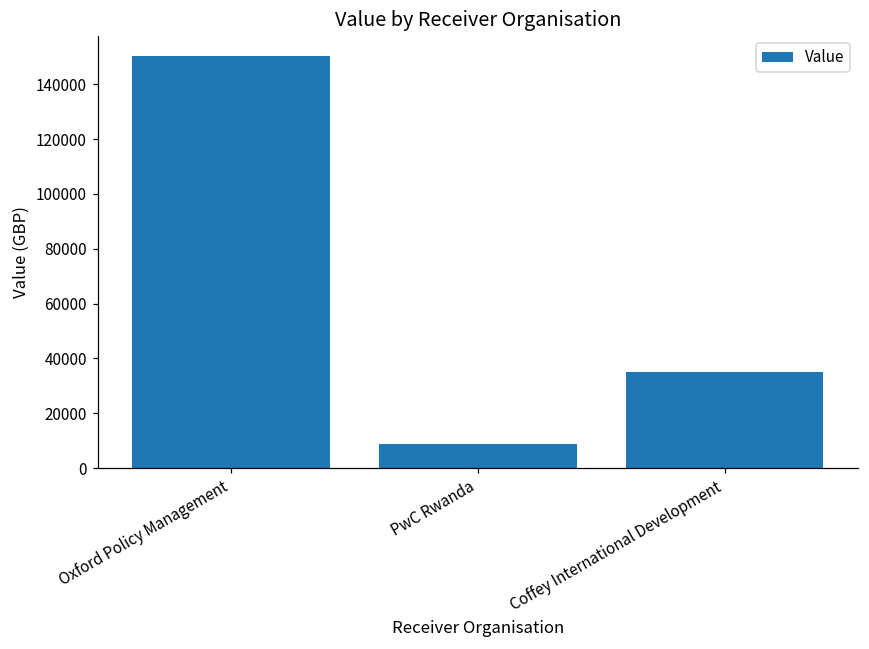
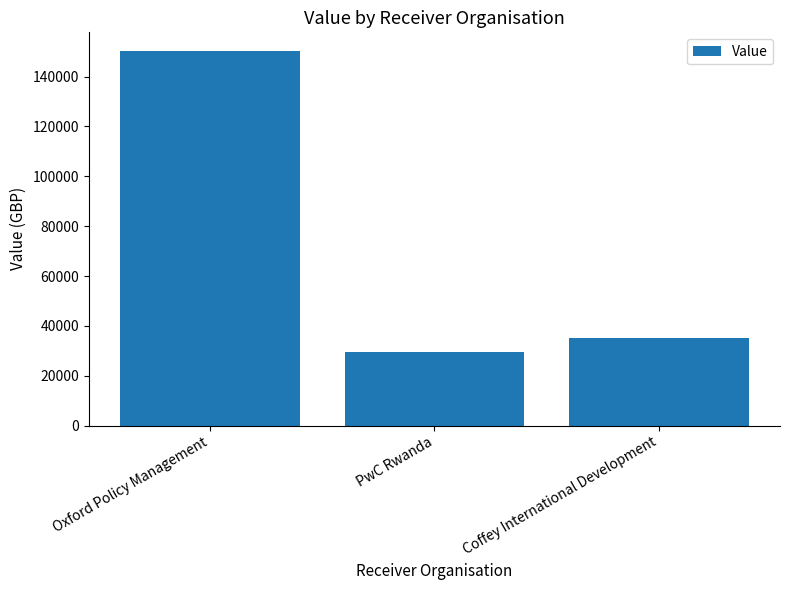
PwC Rwanda: 9000 -> 30000
